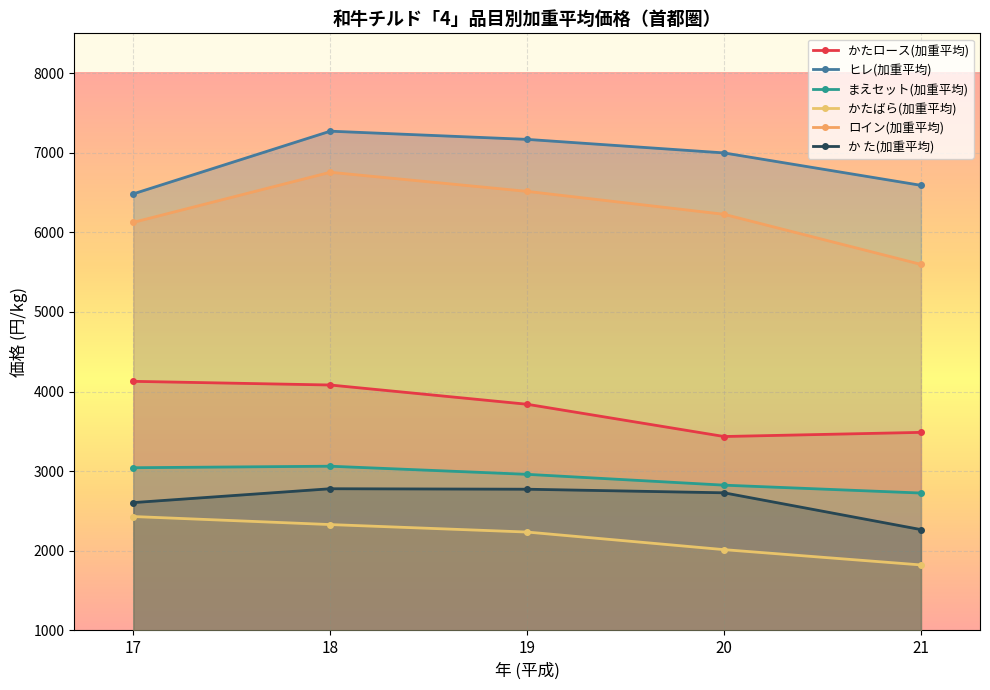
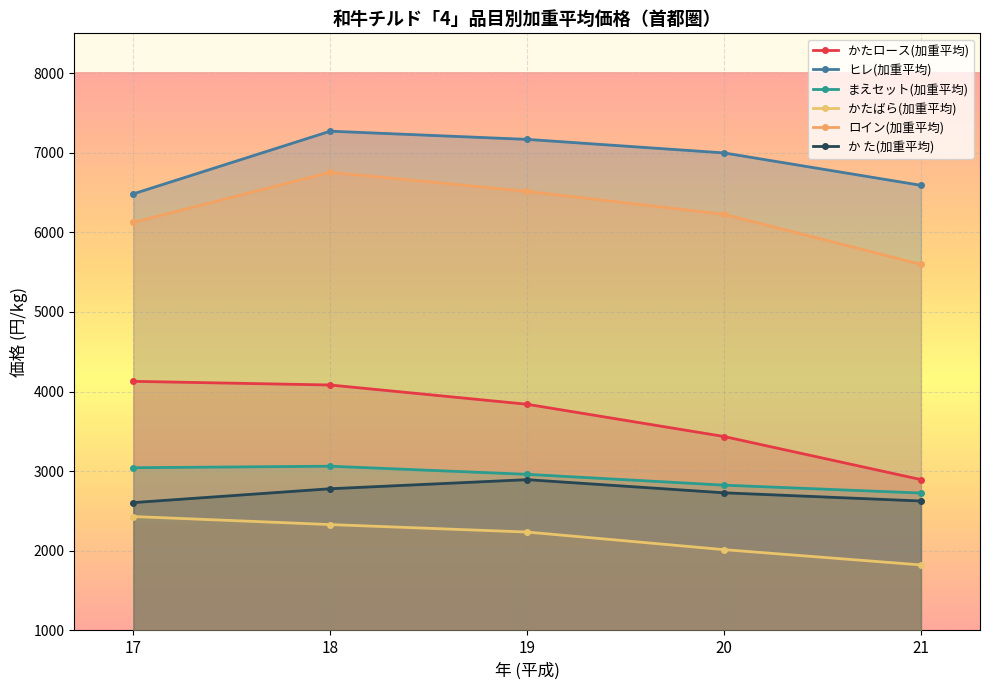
か た(加重平均), 19: 2800 -> 2900
かたロース(加重平均), 21: 3500 -> 2900
か た(加重平均), 21: 2300 -> 2600
